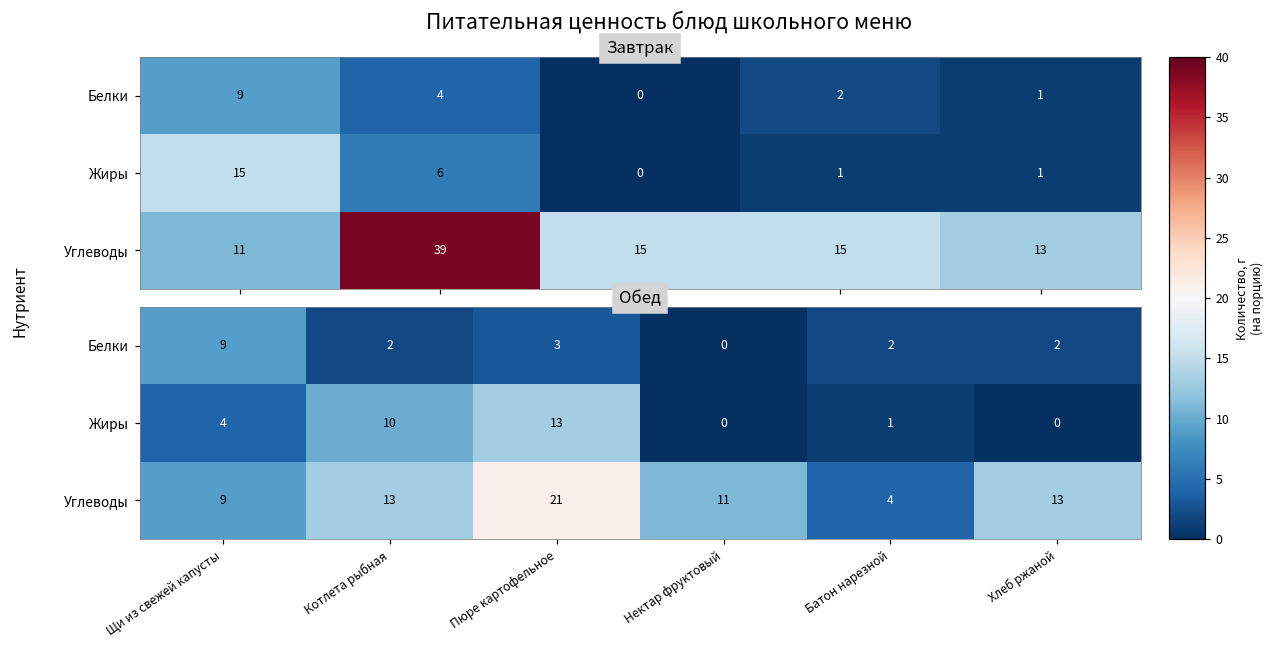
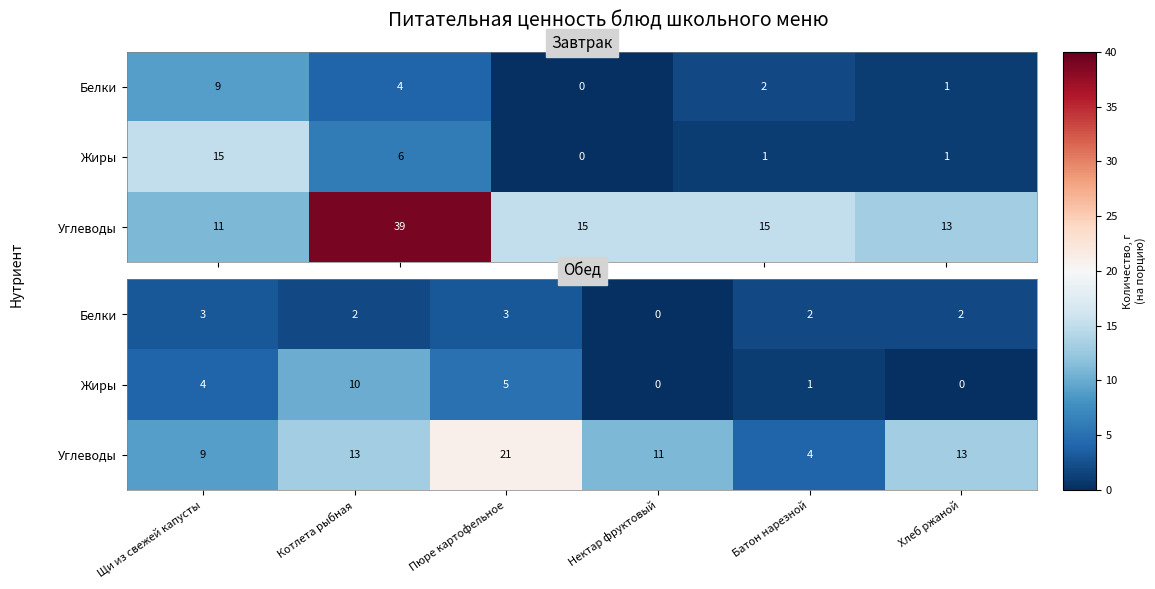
Обед, Белки, Щи из свежей капусты: 9 -> 3
Обед, Жиры, Пюре картофельное: 13 -> 5
